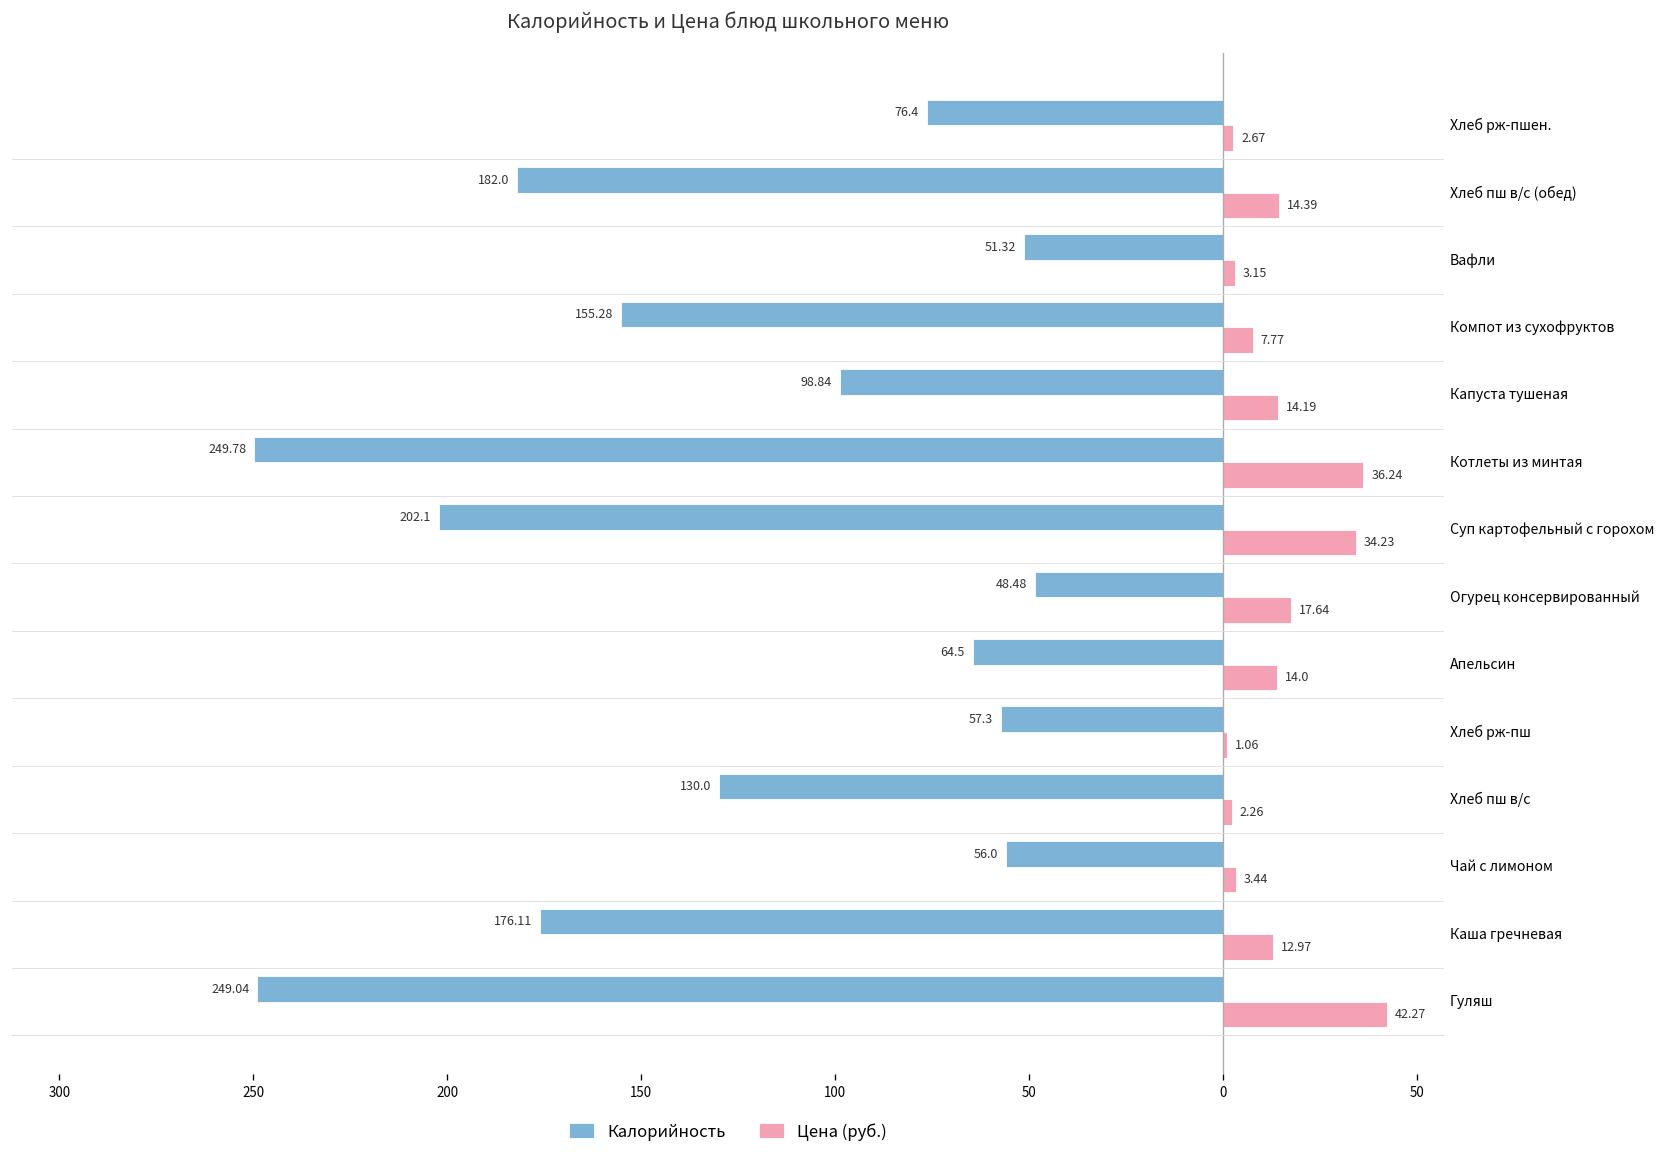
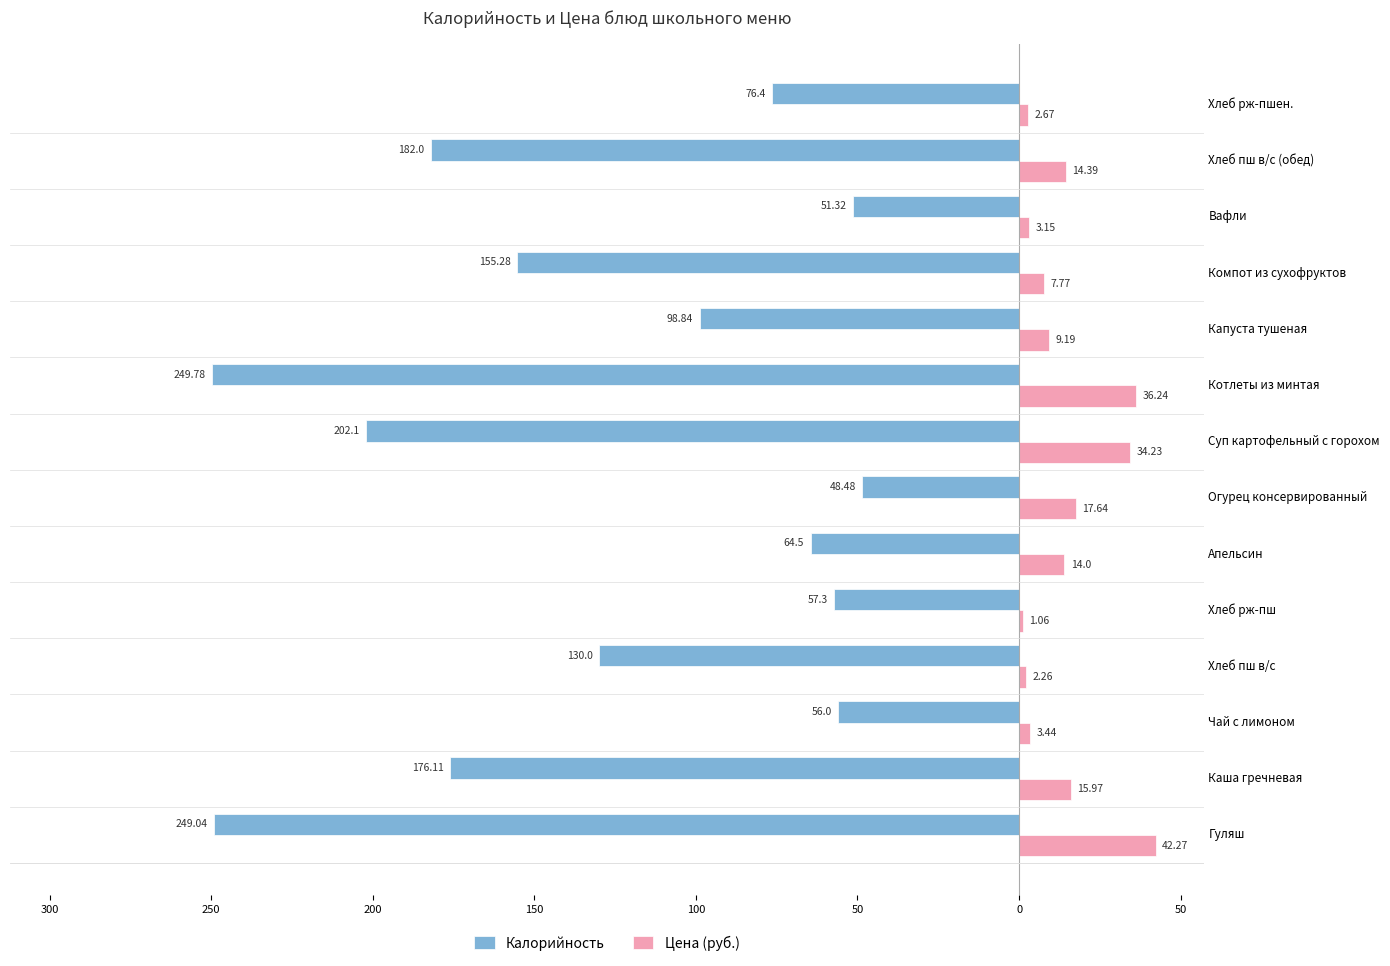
Цена (руб.), Капуста тушеная: 14.19 -> 9.19
Цена (руб.), Каша гречневая: 12.97 -> 15.97
